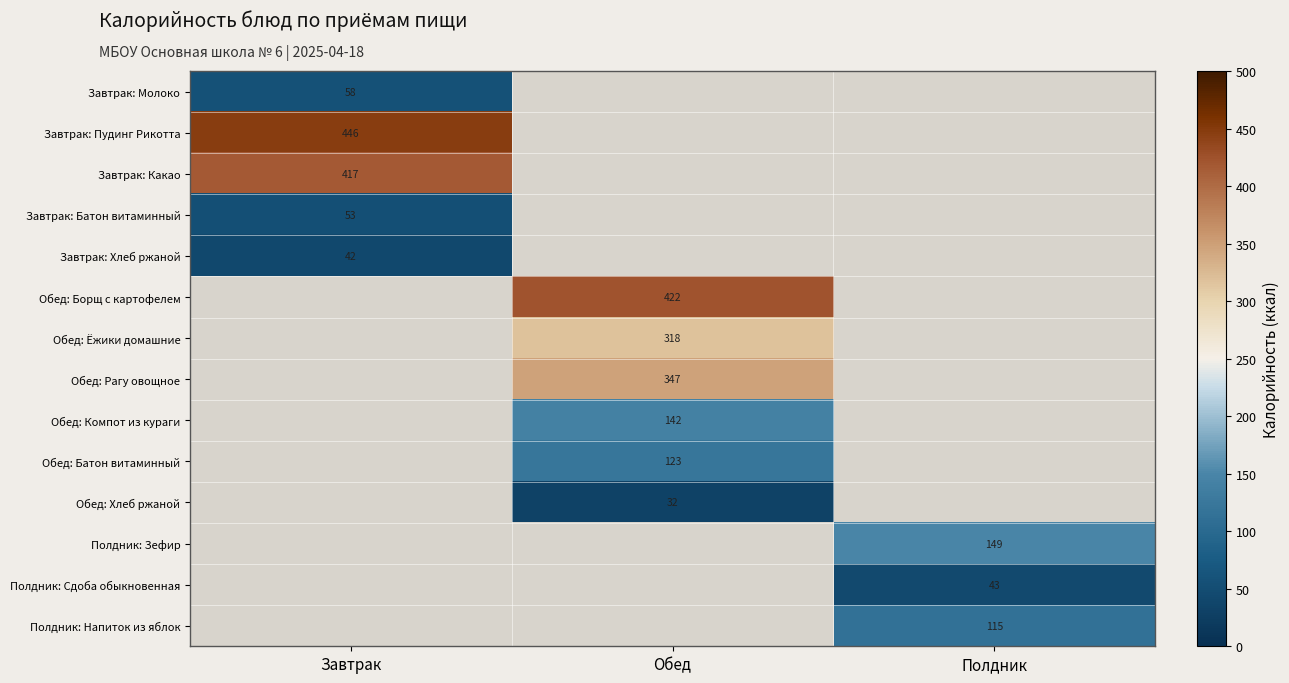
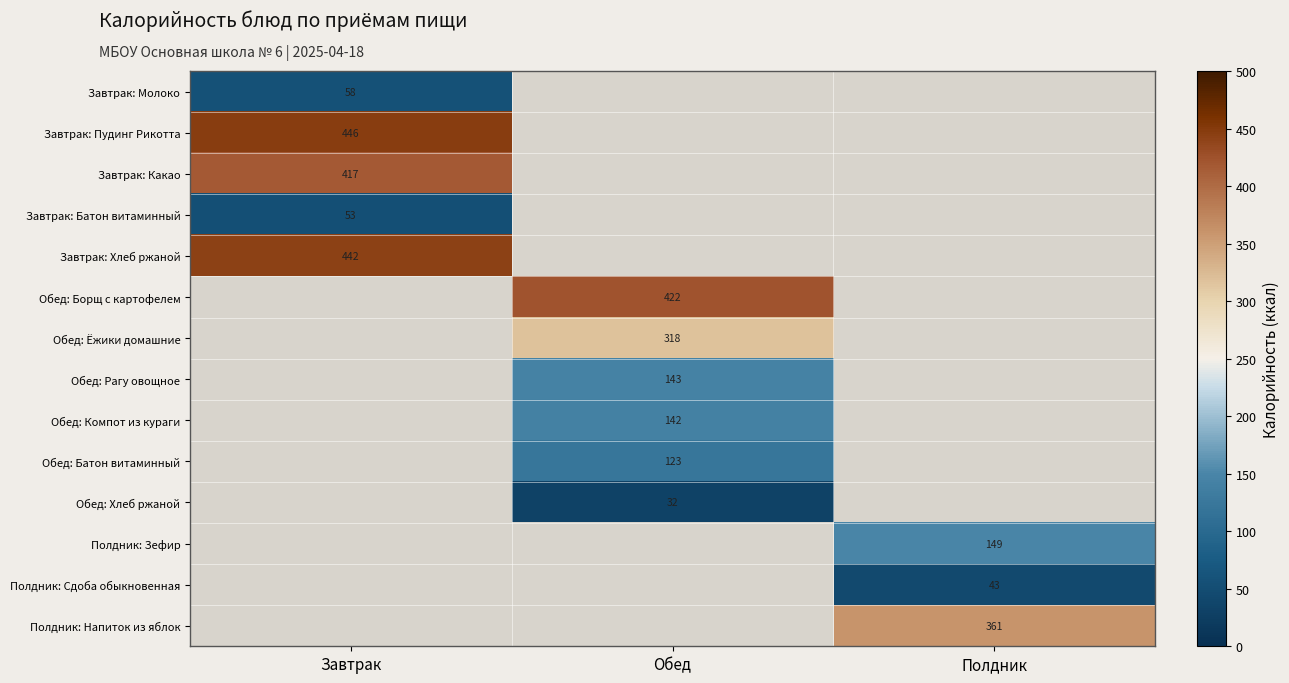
Завтрак: Хлеб ржаной, Завтрак: 42 -> 442
Обед: Рагу овощное, Обед: 347 -> 143
Полдник: Напиток из яблок, Полдник: 115 -> 361
